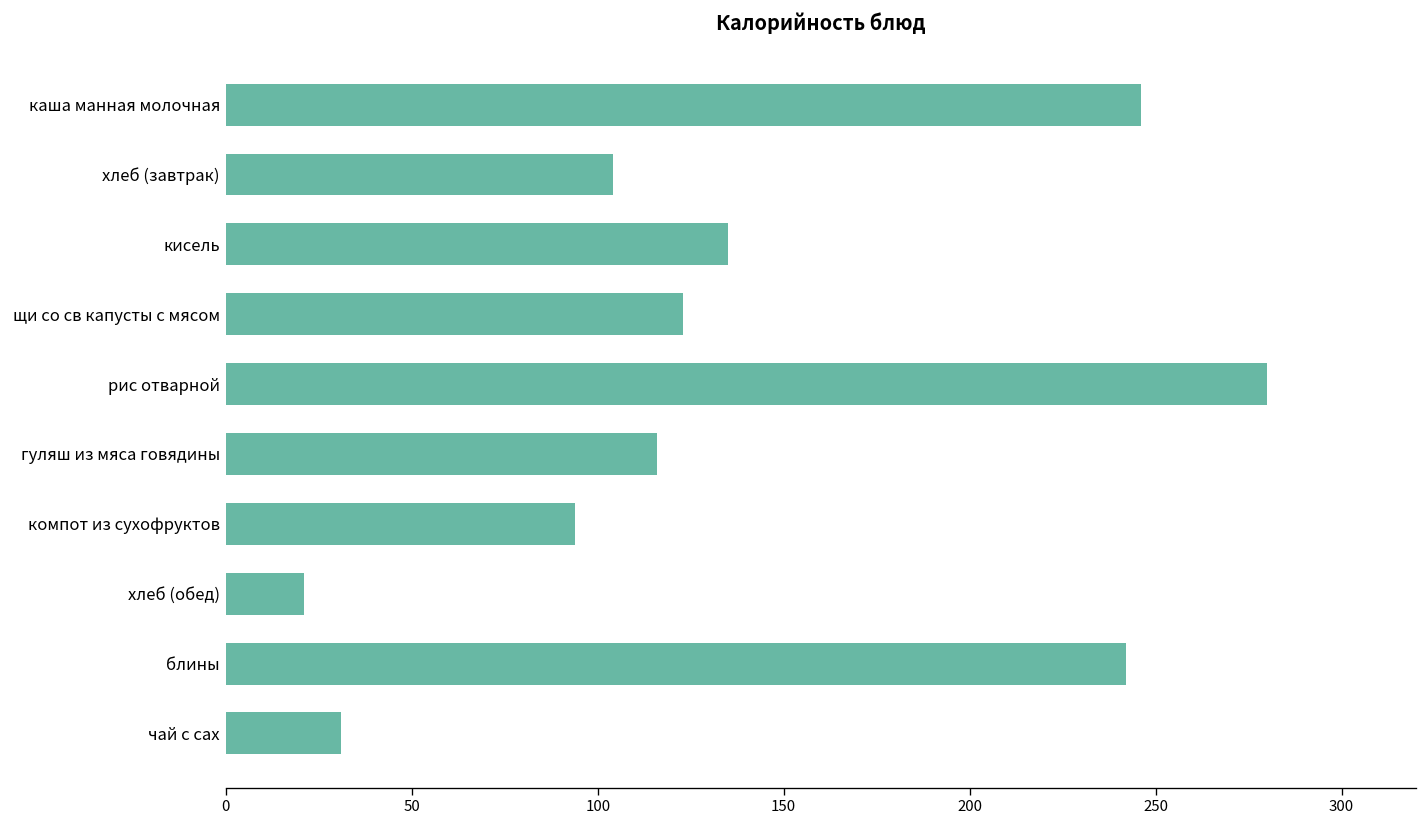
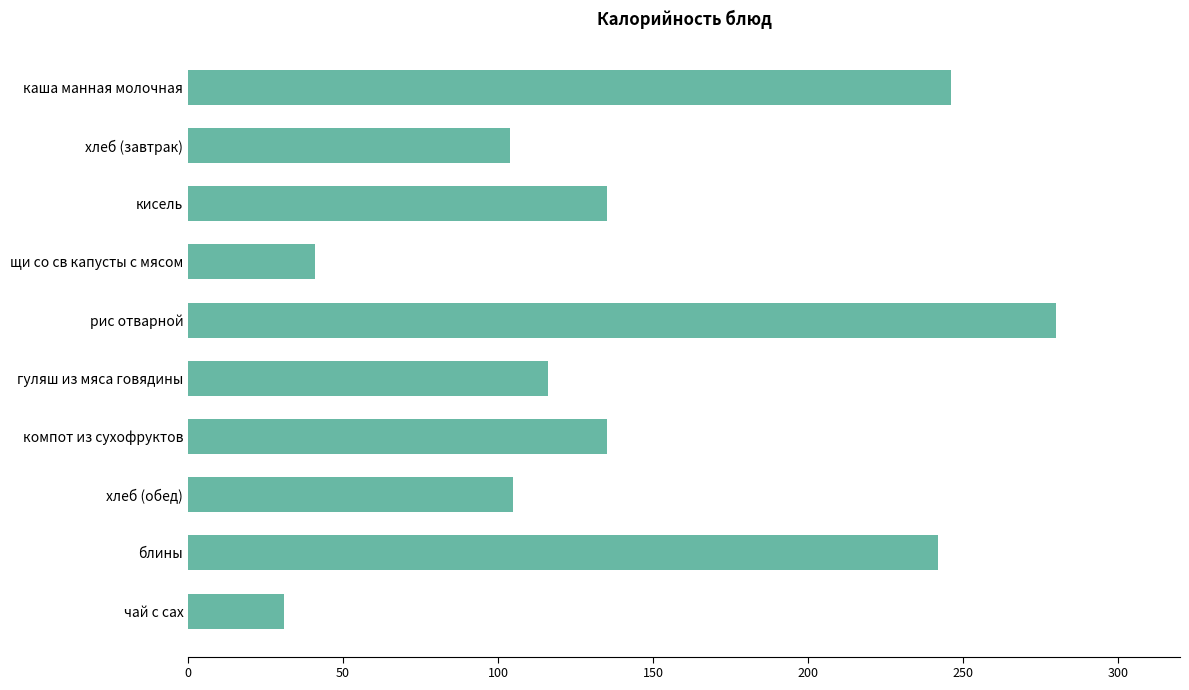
щи со св капусты с мясом: 123 -> 41
компот из сухофруктов: 94 -> 135
хлеб (обед): 21 -> 105
